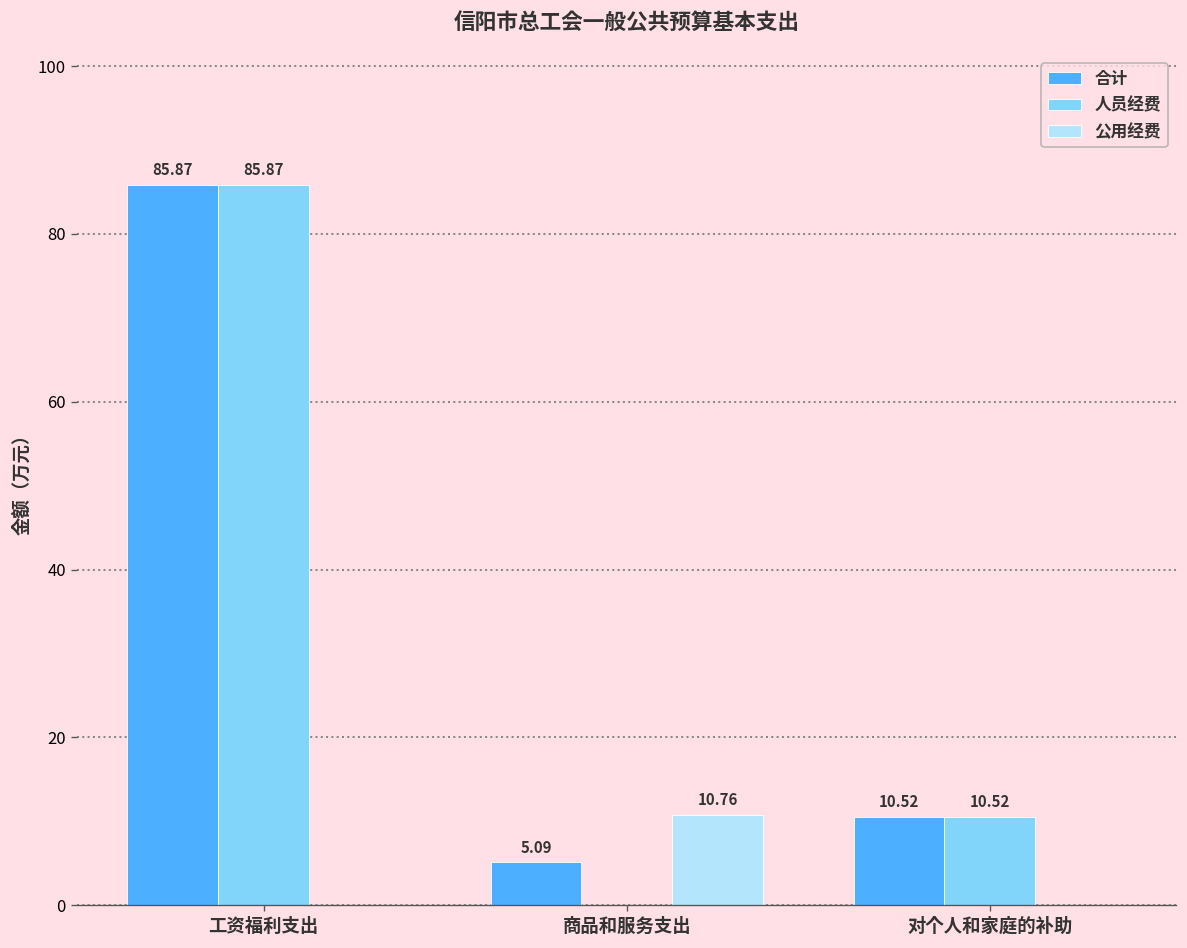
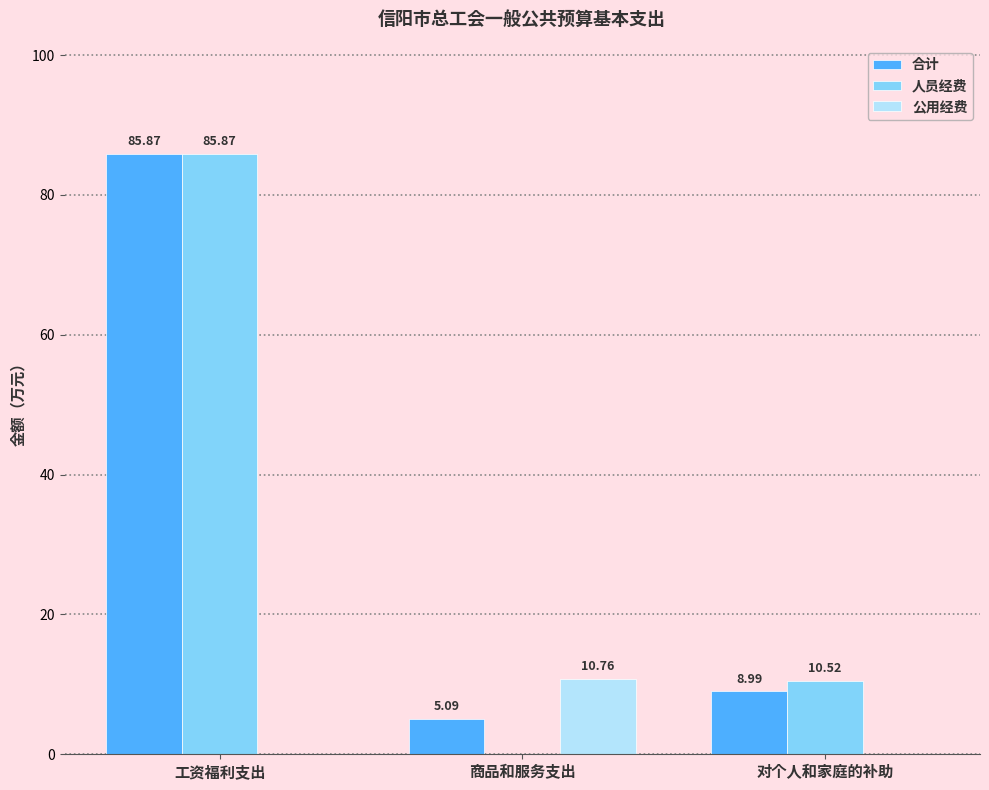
合计, 对个人和家庭的补助: 10.52 -> 8.99
